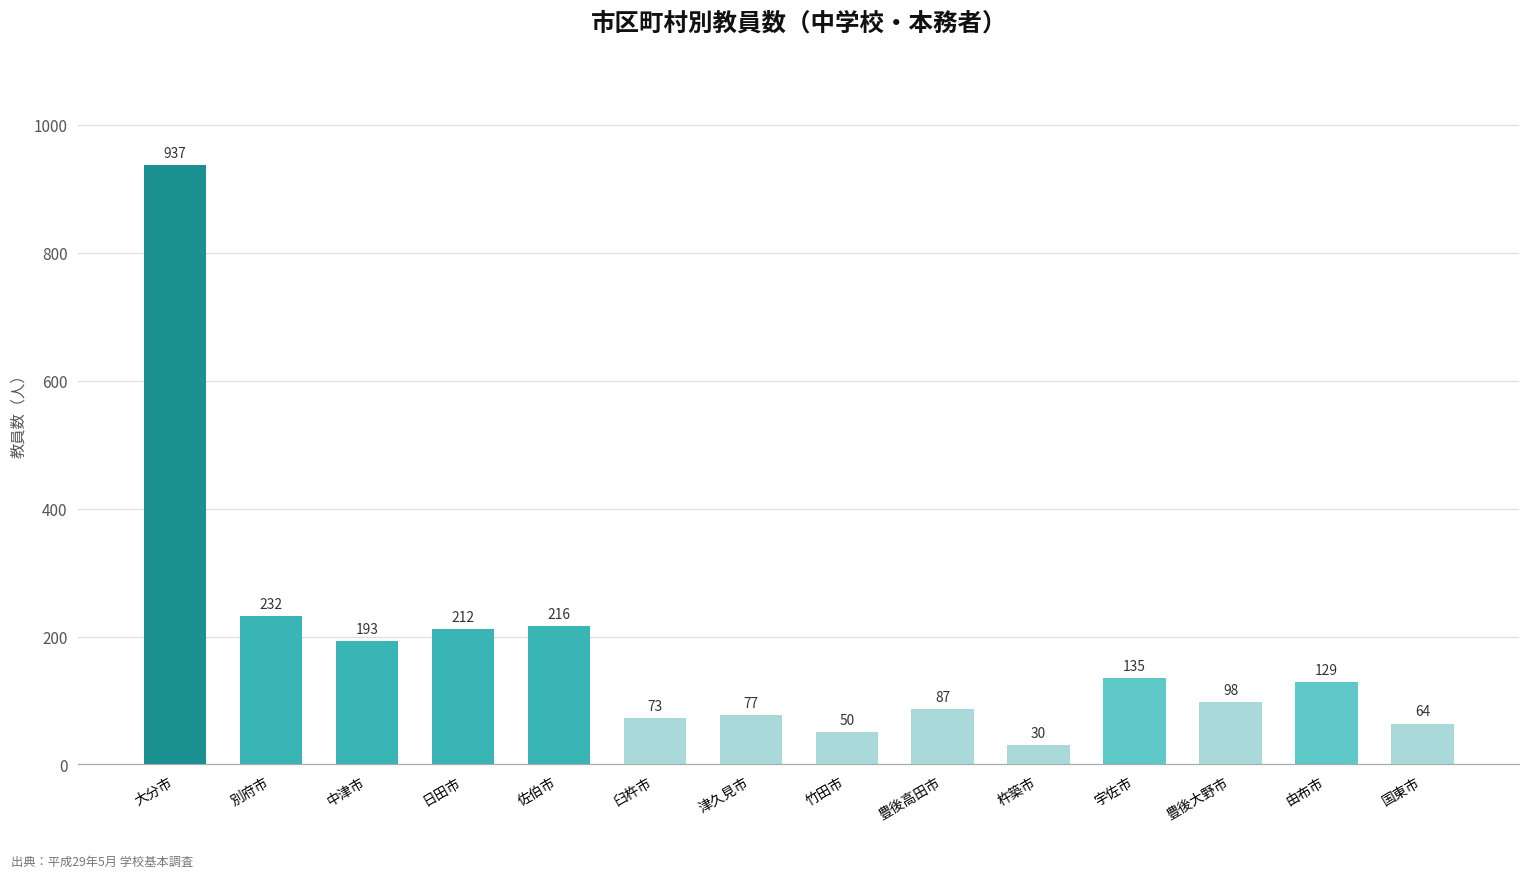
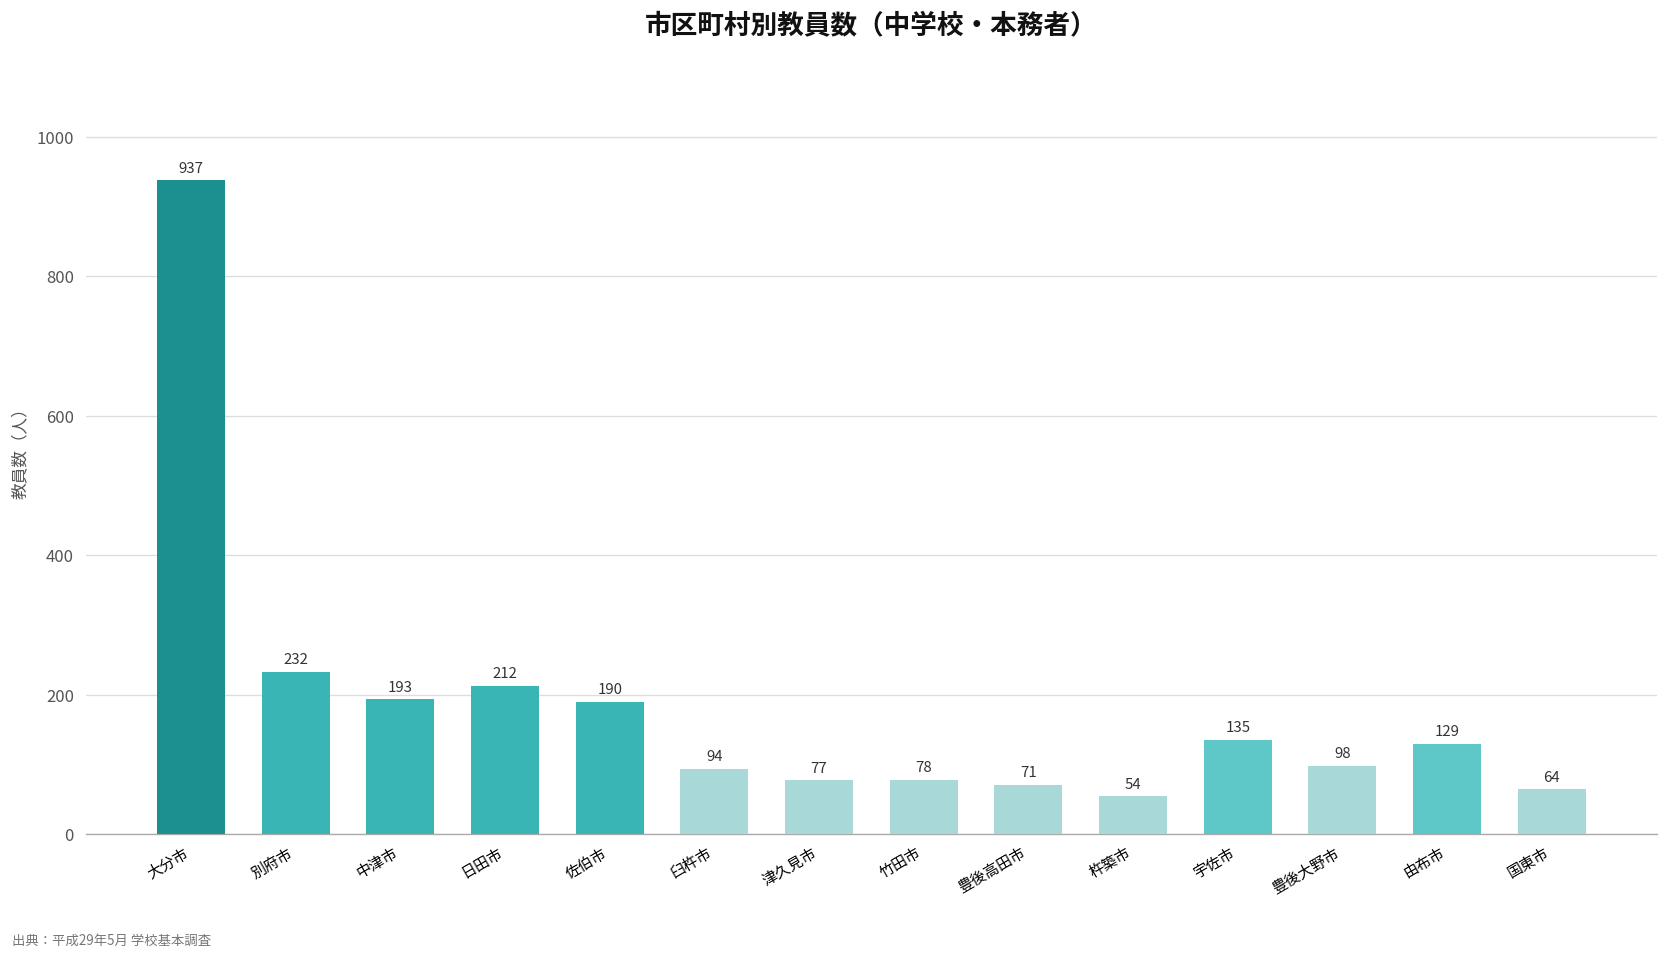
佐伯市: 216 -> 190
臼杵市: 73 -> 94
竹田市: 50 -> 78
豊後高田市: 87 -> 71
杵築市: 30 -> 54
